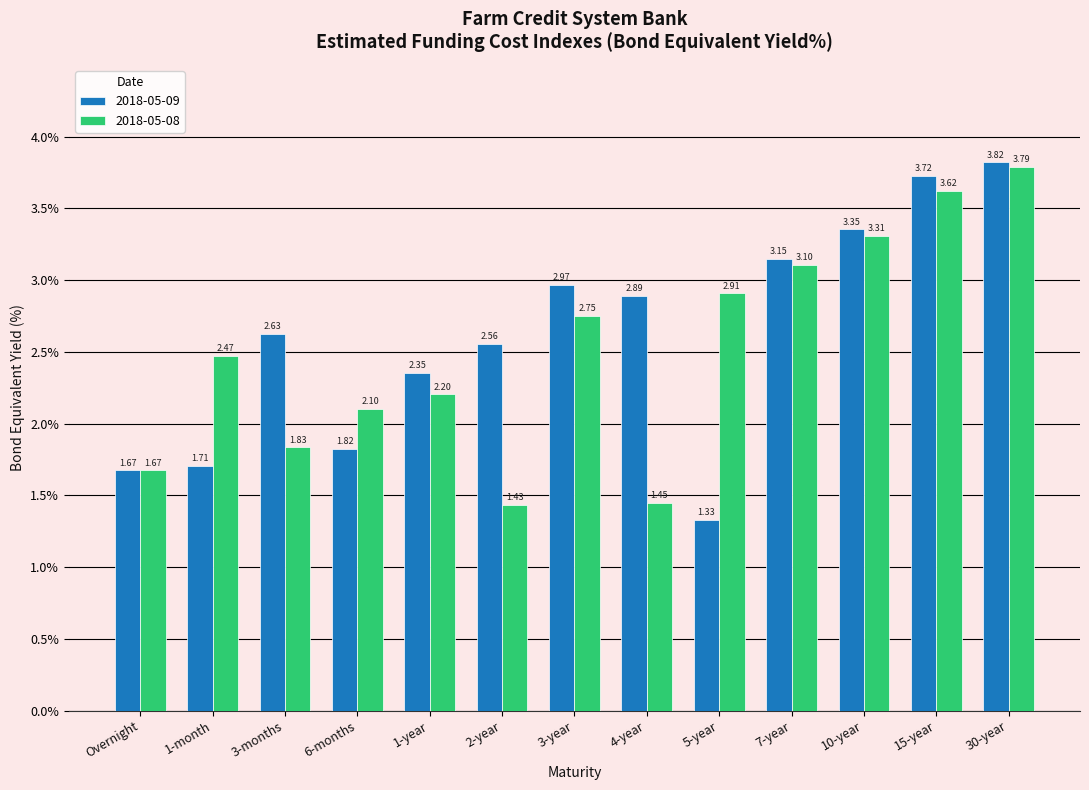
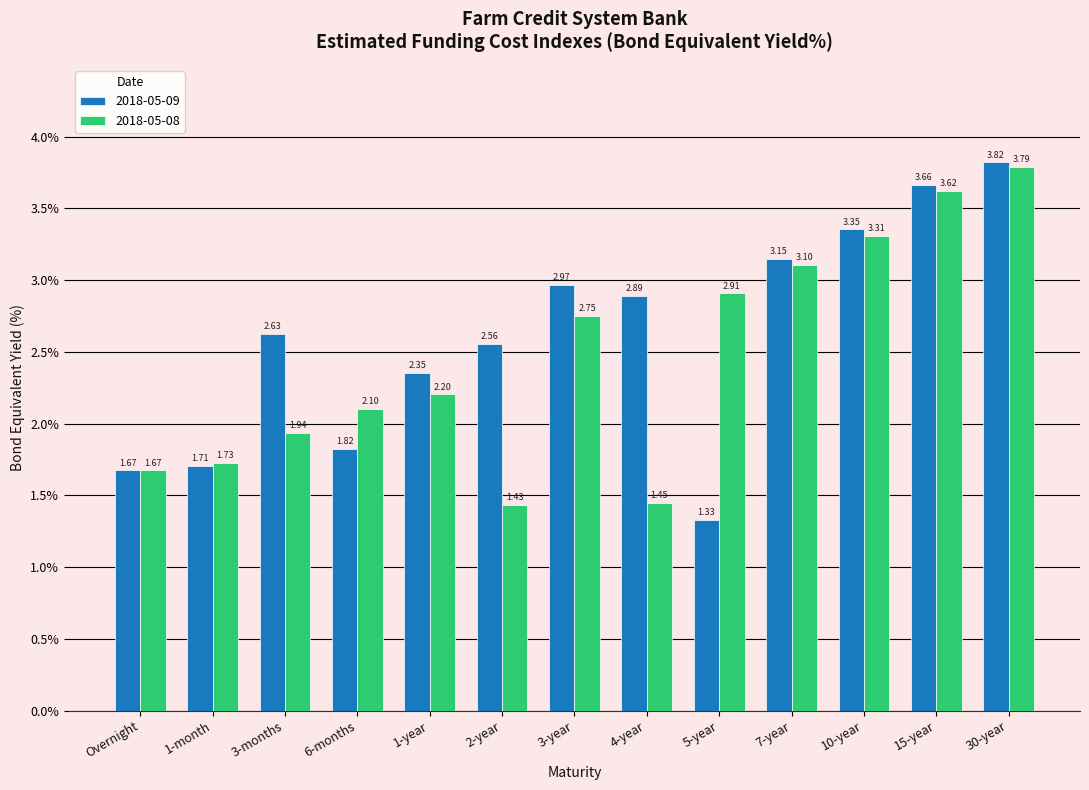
2018-05-08, 1-month: 2.47 -> 1.73
2018-05-08, 3-months: 1.83 -> 1.94
2018-05-09, 15-year: 3.72 -> 3.66
